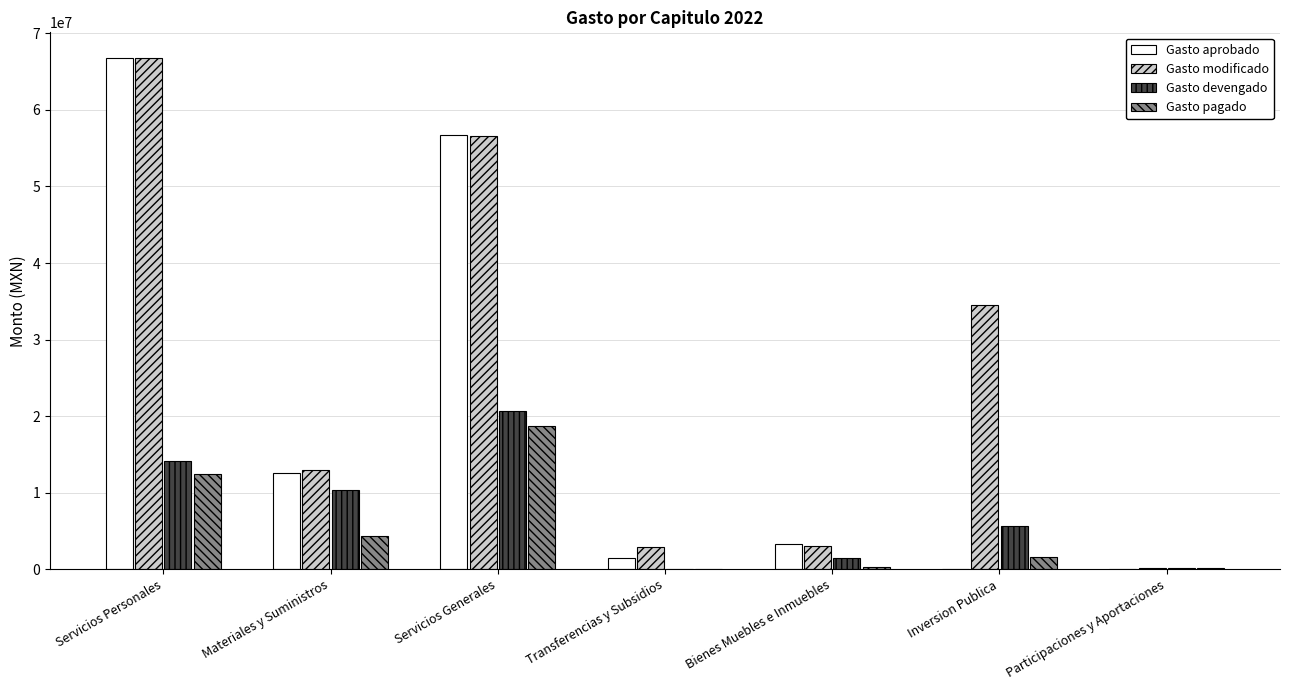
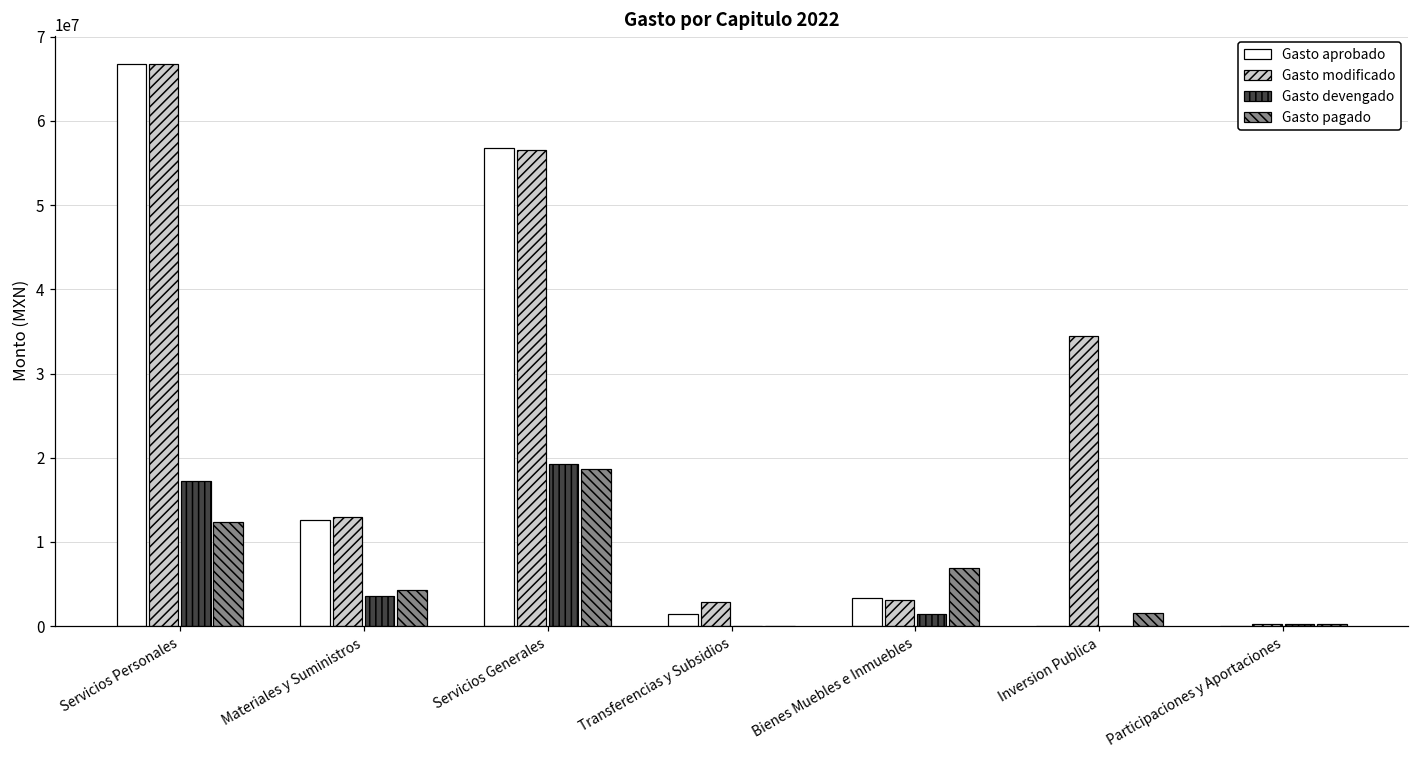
Gasto devengado, Servicios Personales: 14000000 -> 17000000
Gasto devengado, Materiales y Suministros: 10000000 -> 4000000
Gasto devengado, Servicios Generales: 21000000 -> 19000000
Gasto pagado, Bienes Muebles e Inmuebles: 0 -> 7000000
Gasto devengado, Inversion Publica: 6000000 -> 0
